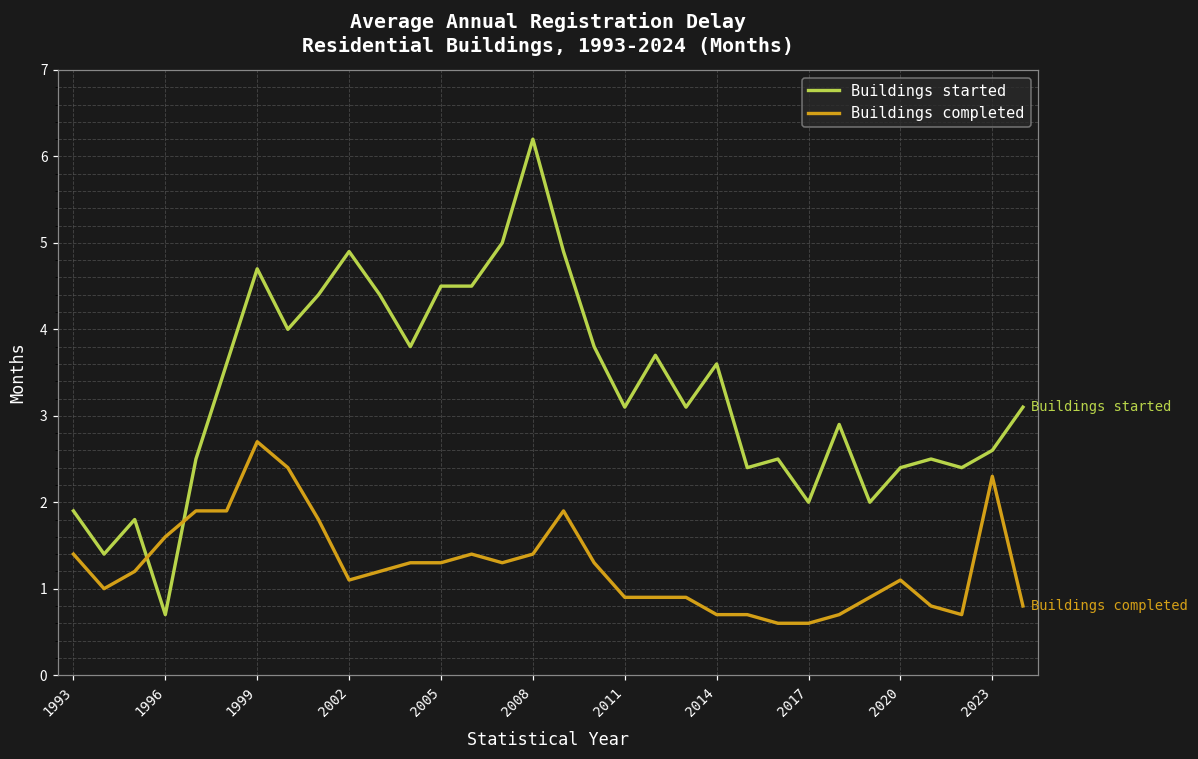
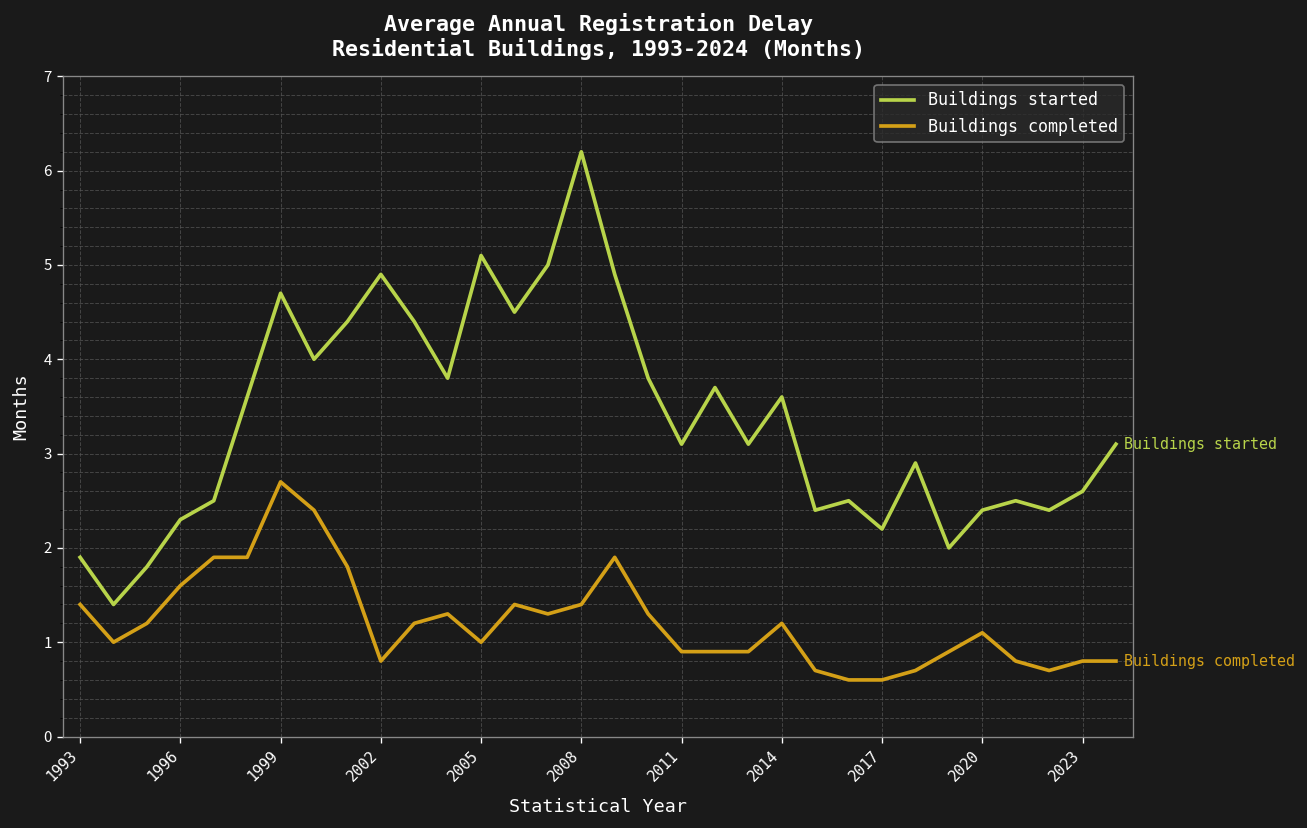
Buildings started, 1996: 0.7 -> 2.3
Buildings completed, 2002: 1.1 -> 0.8
Buildings started, 2005: 4.5 -> 5.1
Buildings completed, 2005: 1.3 -> 1.0
Buildings completed, 2014: 0.7 -> 1.2
Buildings started, 2017: 2.0 -> 2.2
Buildings completed, 2023: 2.3 -> 0.8
